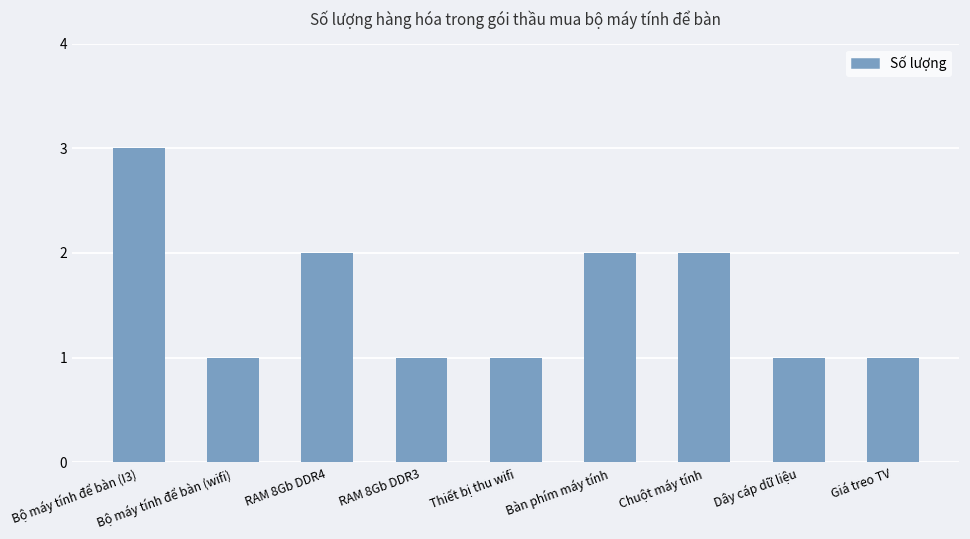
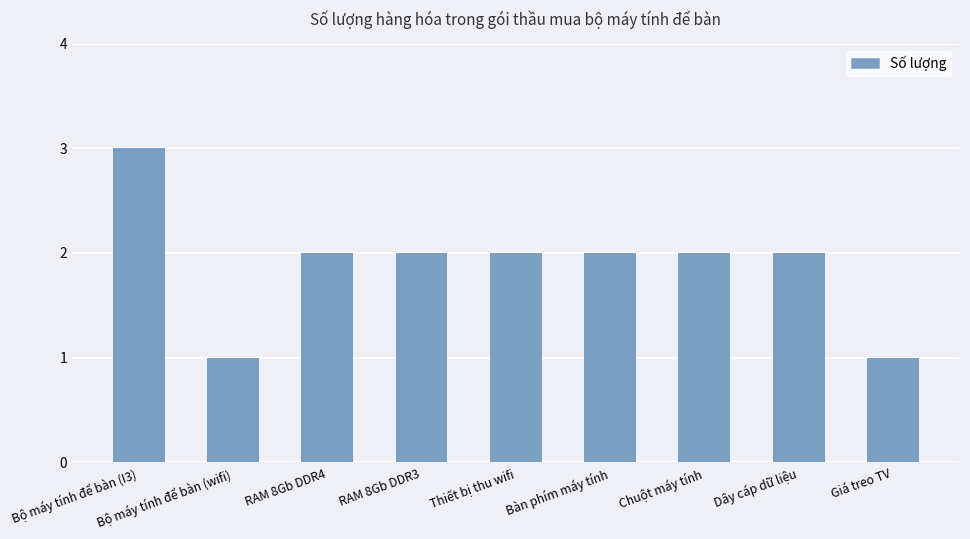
RAM 8Gb DDR3: 1 -> 2
Thiết bị thu wifi: 1 -> 2
Dây cáp dữ liệu: 1 -> 2
